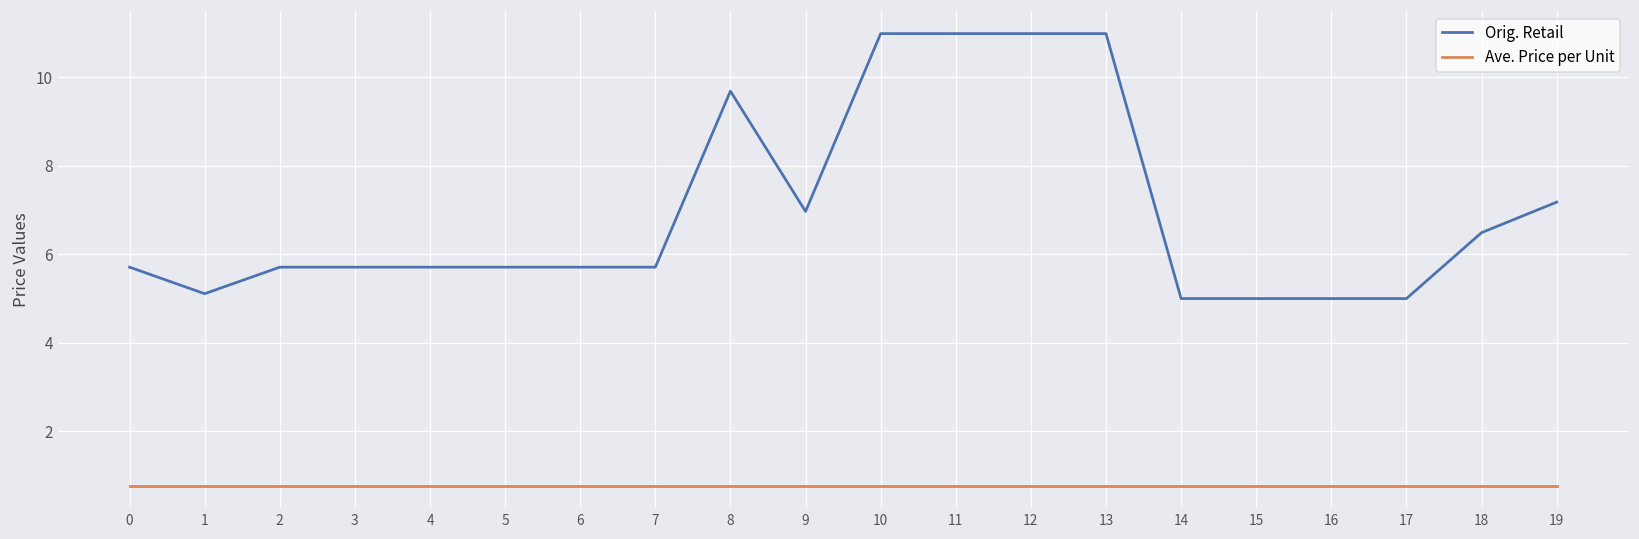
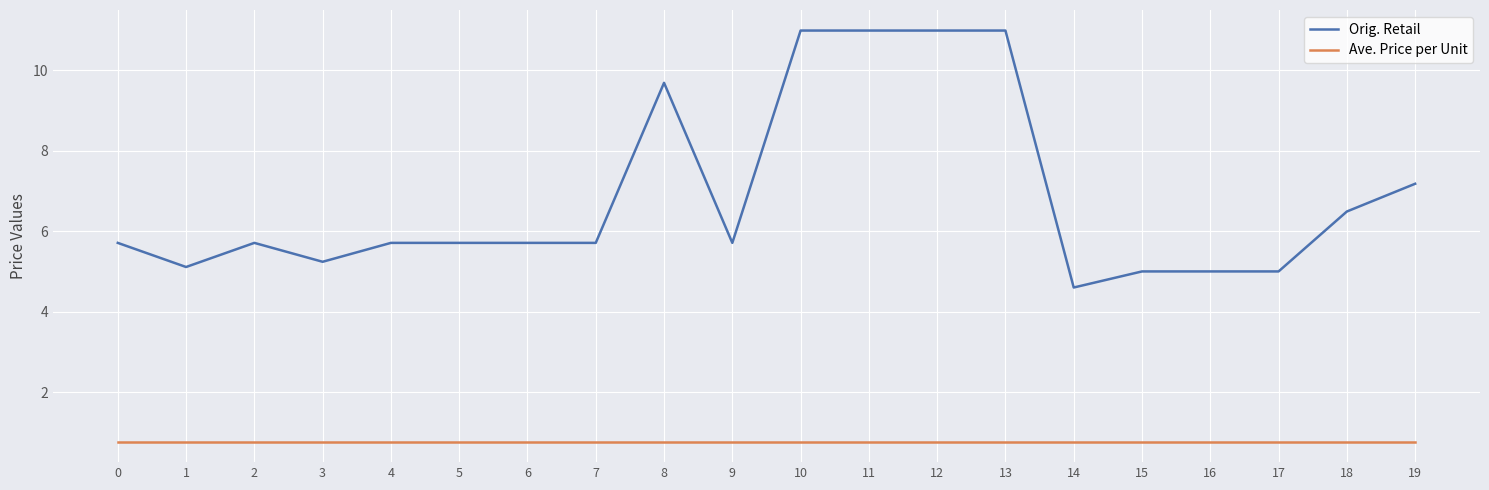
Orig. Retail, 3: 5.7 -> 5.2
Orig. Retail, 9: 7.0 -> 5.7
Orig. Retail, 14: 5.0 -> 4.6
